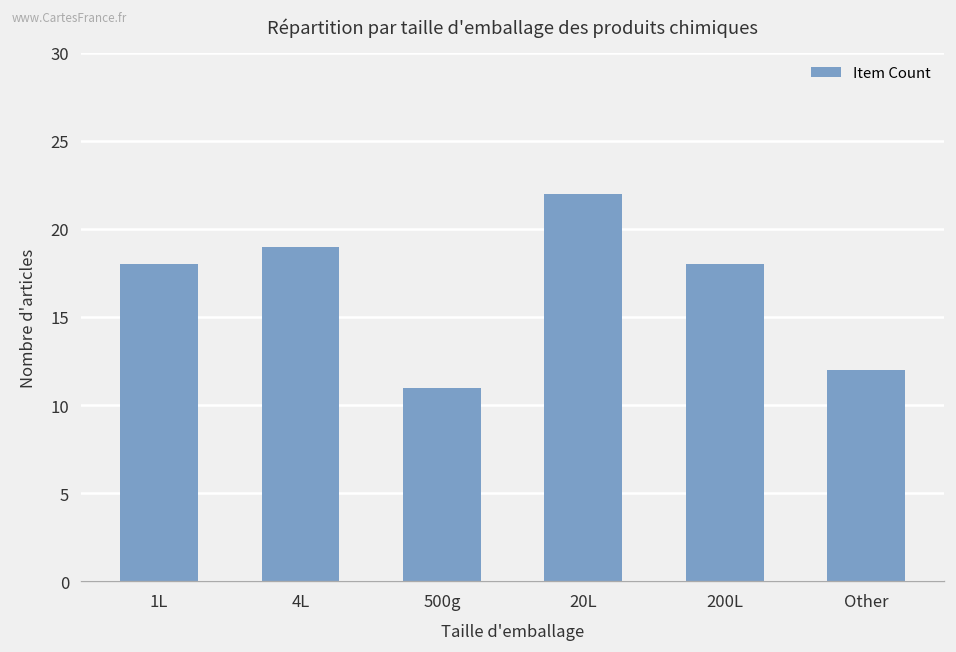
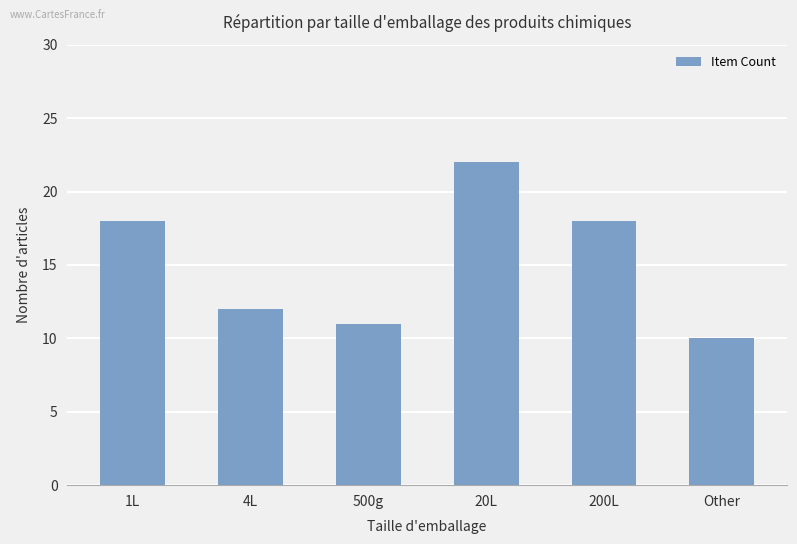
4L: 19 -> 12
Other: 12 -> 10
